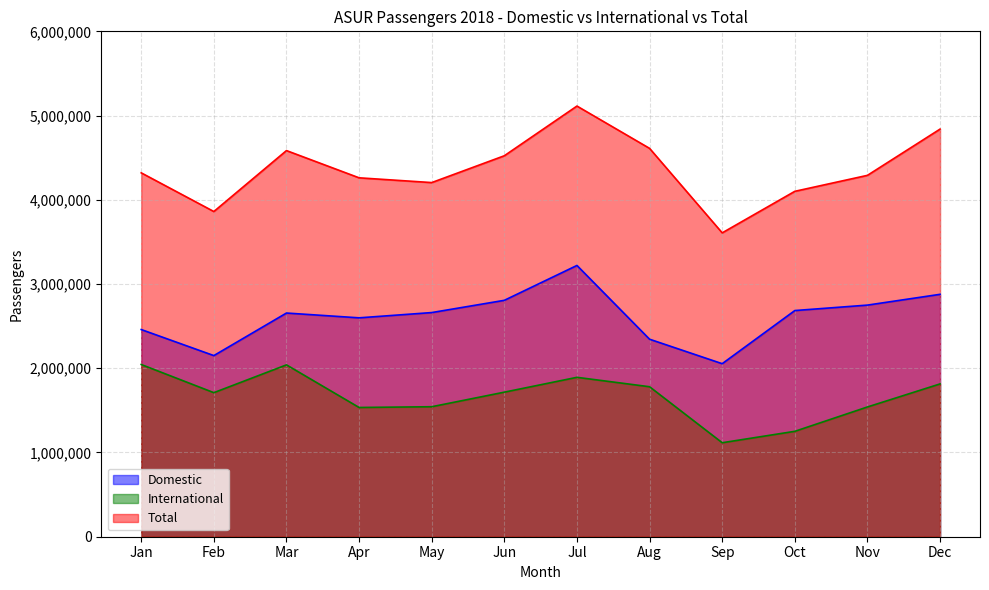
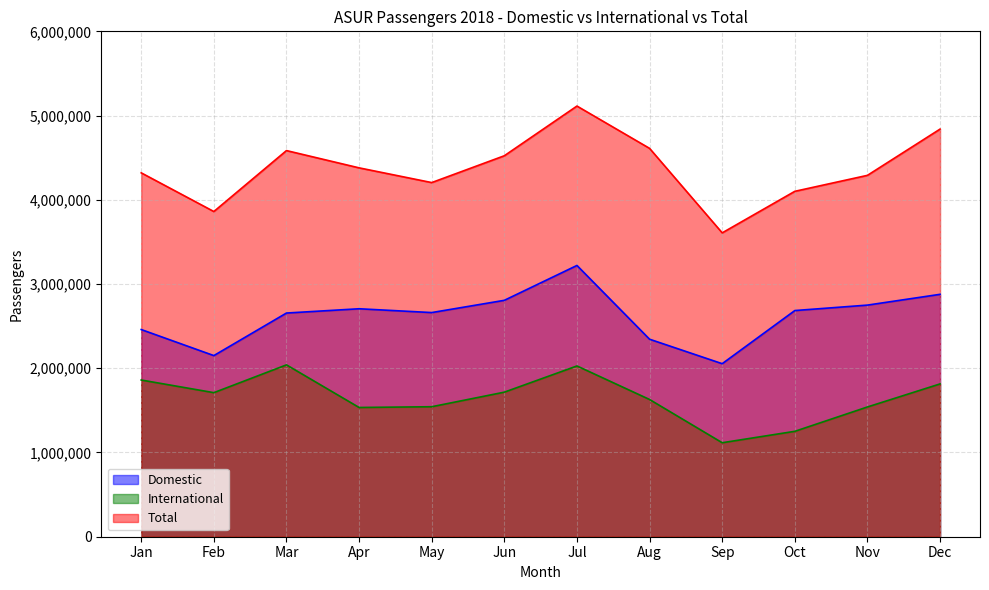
International, Jan: 2,000,000 -> 1,900,000
Domestic, Apr: 2,600,000 -> 2,700,000
Total, Apr: 4,300,000 -> 4,400,000
International, Jul: 1,900,000 -> 2,000,000
International, Aug: 1,800,000 -> 1,600,000
